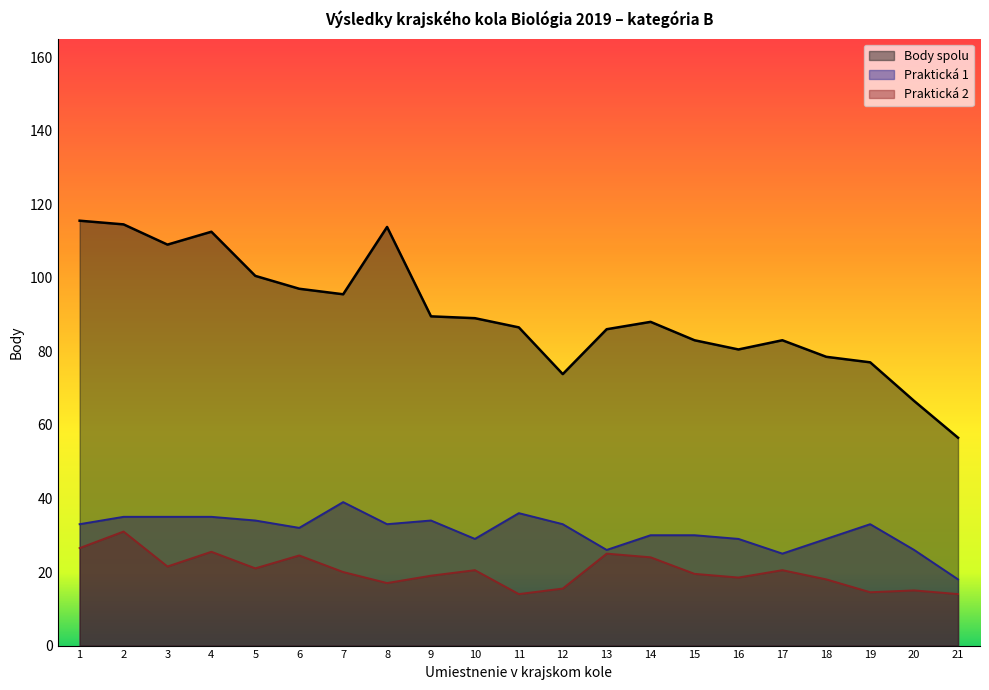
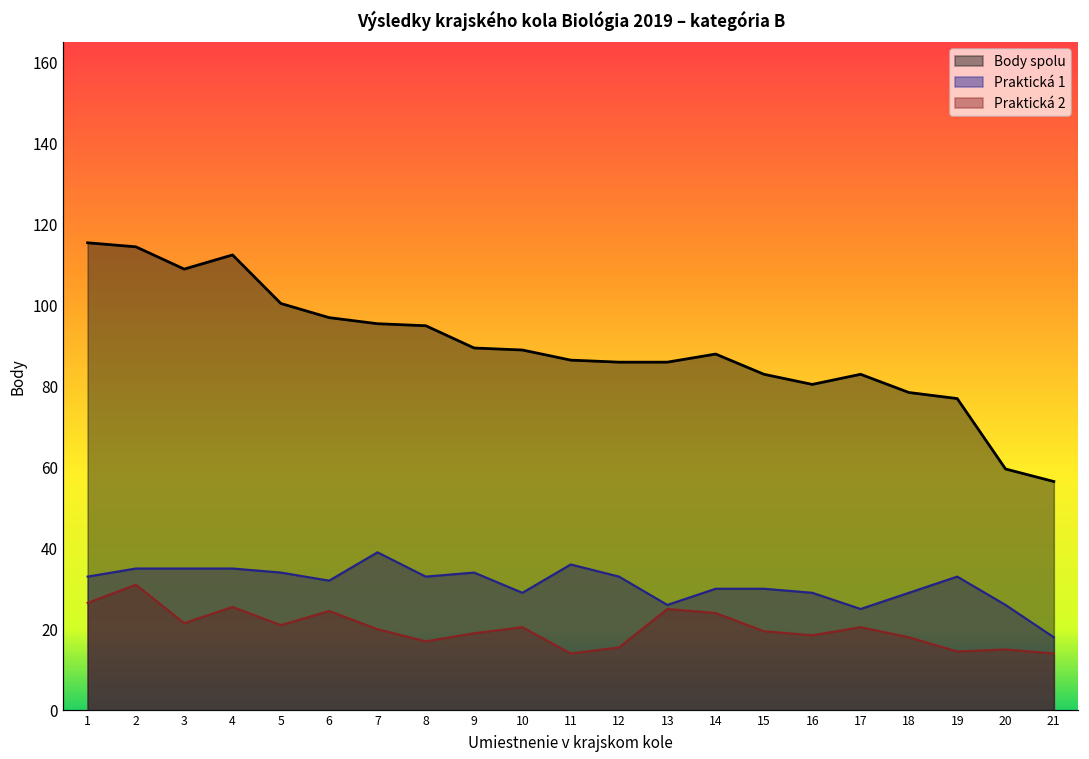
Body spolu, 8: 114 -> 95
Body spolu, 12: 74 -> 86
Body spolu, 20: 67 -> 60
